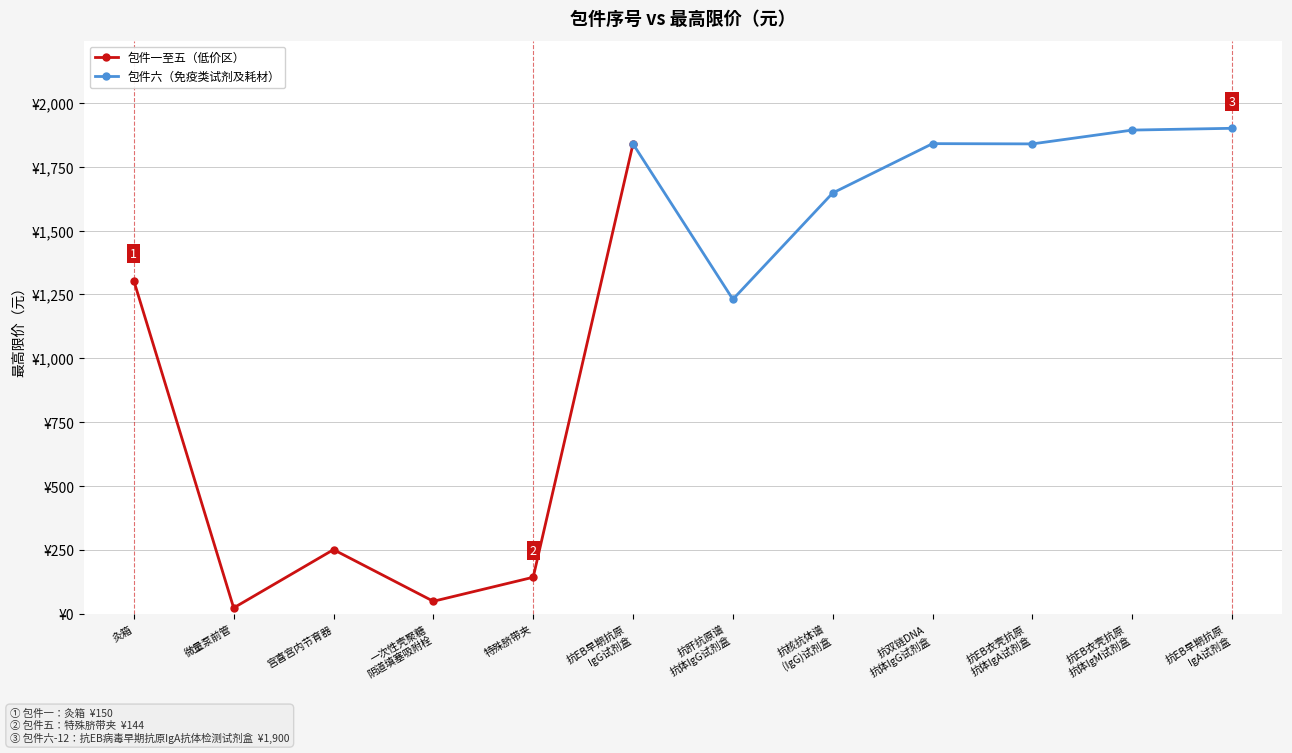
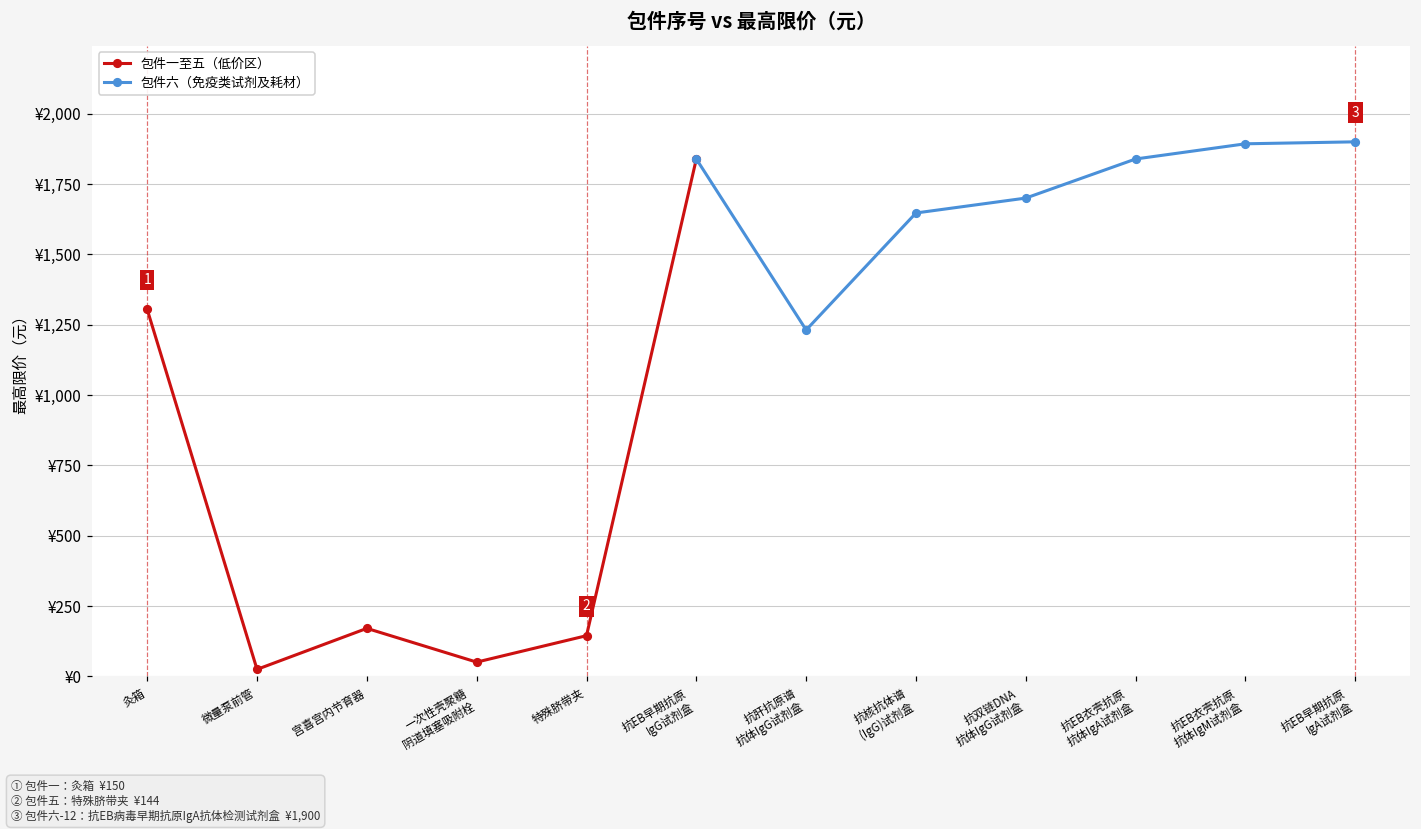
包件一至五（低价区）, 宫喜宫内节育器: ¥250 -> ¥170
包件六（免疫类试剂及耗材）, 抗双链DNA 抗体IgG试剂盒: ¥1,840 -> ¥1,700
